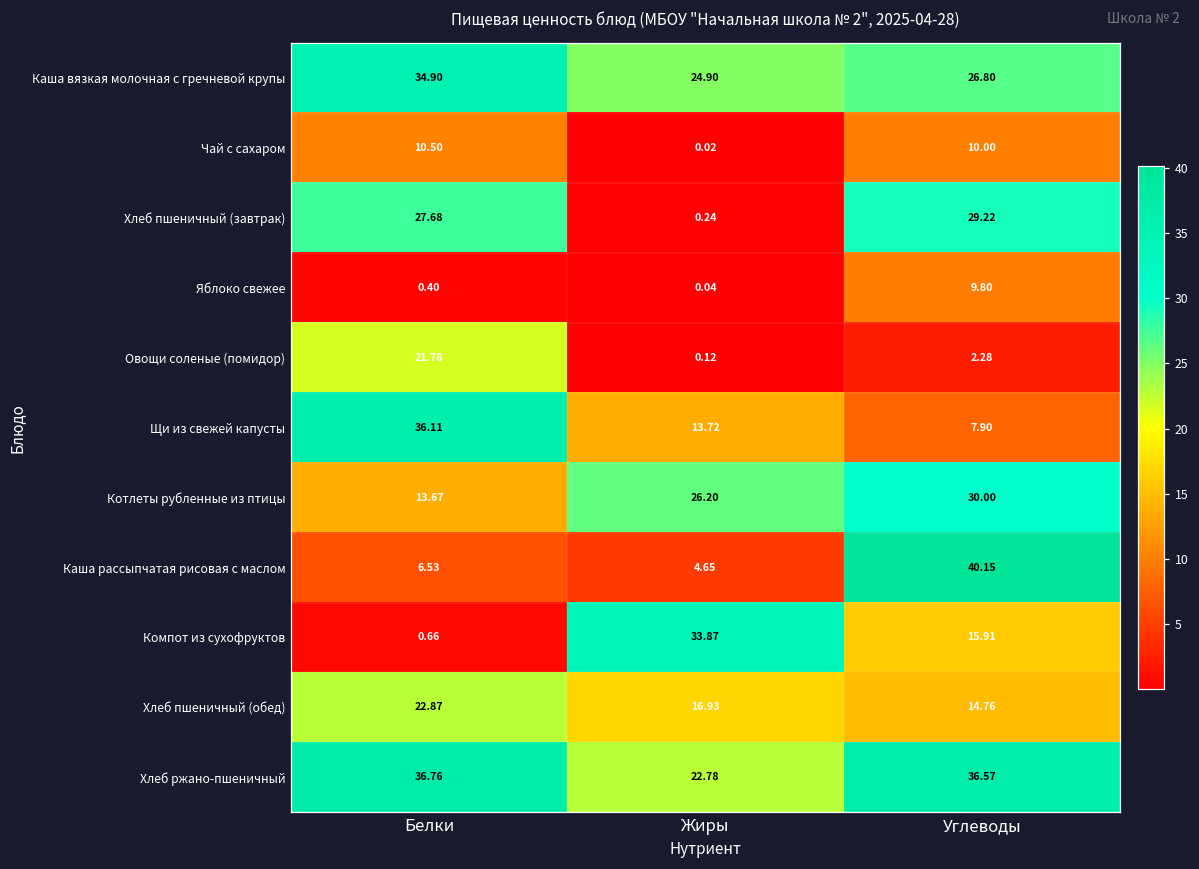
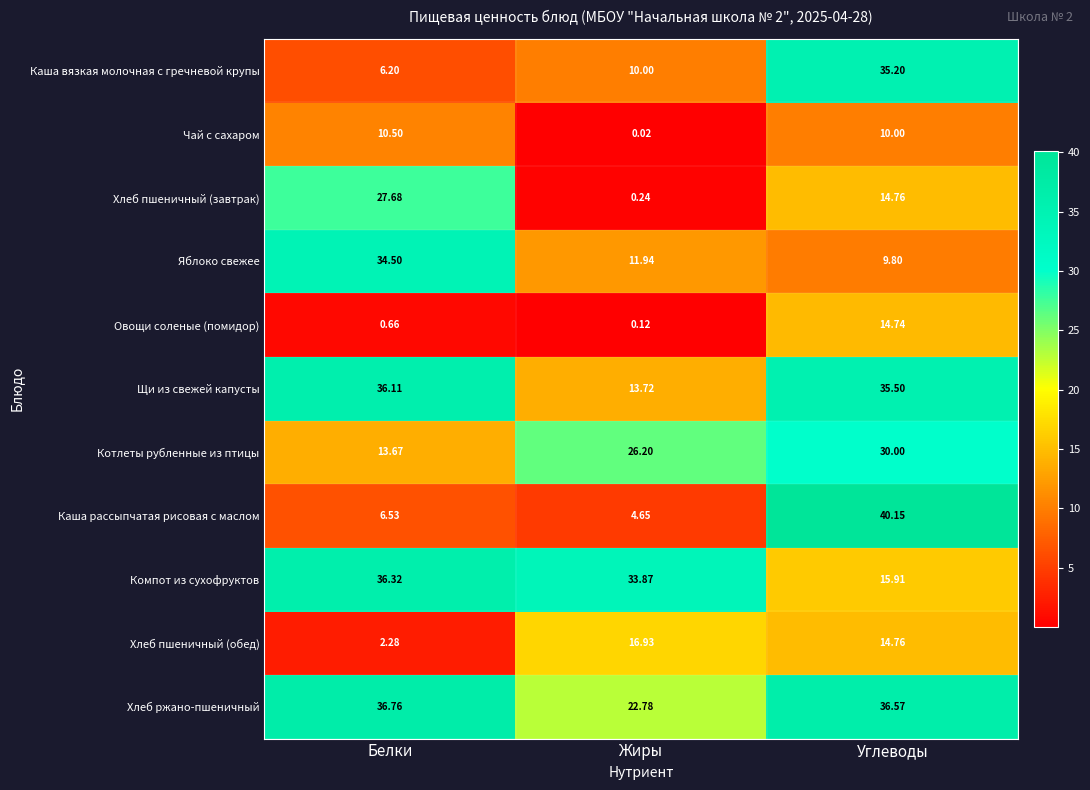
Каша вязкая молочная с гречневой крупы, Белки: 34.90 -> 6.20
Каша вязкая молочная с гречневой крупы, Жиры: 24.90 -> 10.00
Каша вязкая молочная с гречневой крупы, Углеводы: 26.80 -> 35.20
Хлеб пшеничный (завтрак), Углеводы: 29.22 -> 14.76
Яблоко свежее, Белки: 0.40 -> 34.50
Яблоко свежее, Жиры: 0.04 -> 11.94
Овощи соленые (помидор), Белки: 21.78 -> 0.66
Овощи соленые (помидор), Углеводы: 2.28 -> 14.74
Щи из свежей капусты, Углеводы: 7.90 -> 35.50
Компот из сухофруктов, Белки: 0.66 -> 36.32
Хлеб пшеничный (обед), Белки: 22.87 -> 2.28
